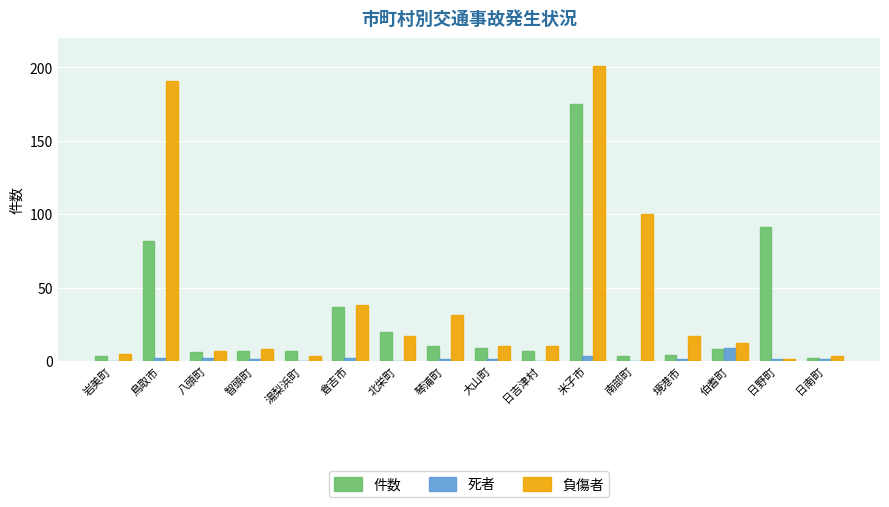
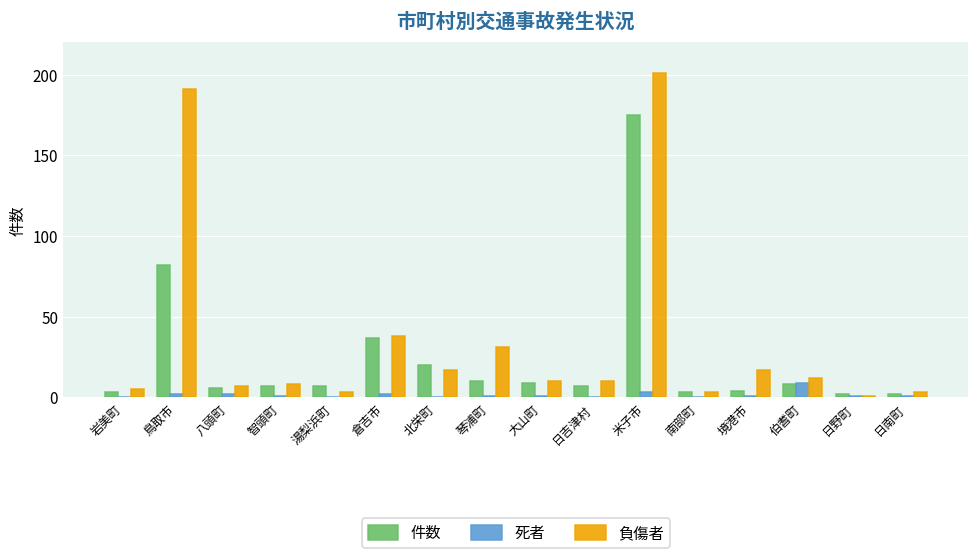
負傷者, 南部町: 100 -> 3
件数, 日野町: 91 -> 2
